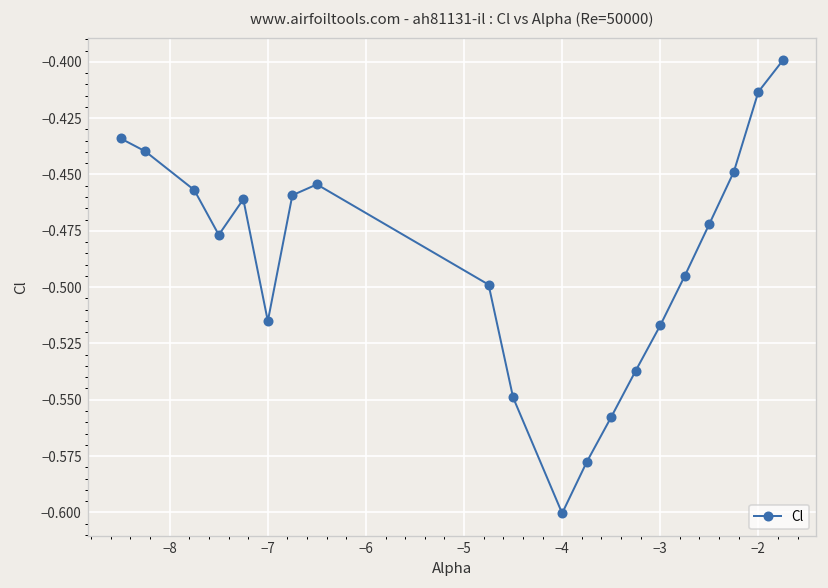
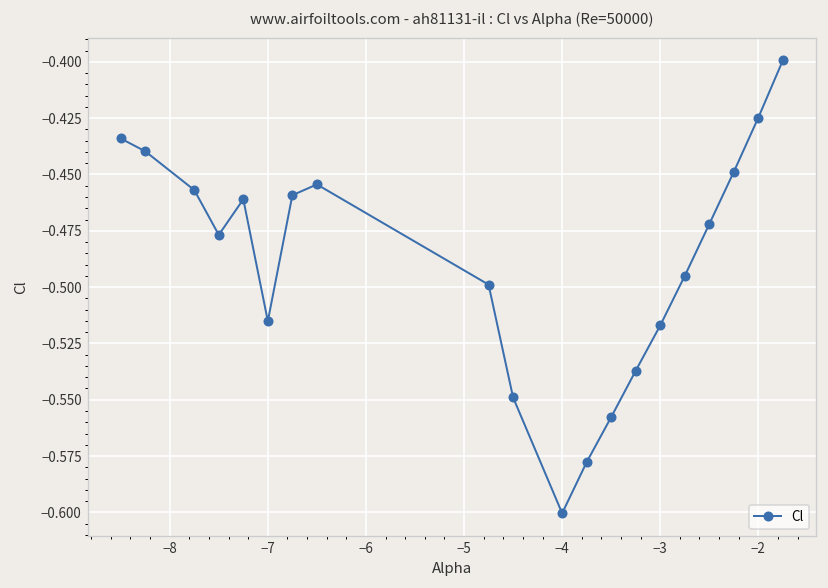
−2: -0.413 -> -0.425
